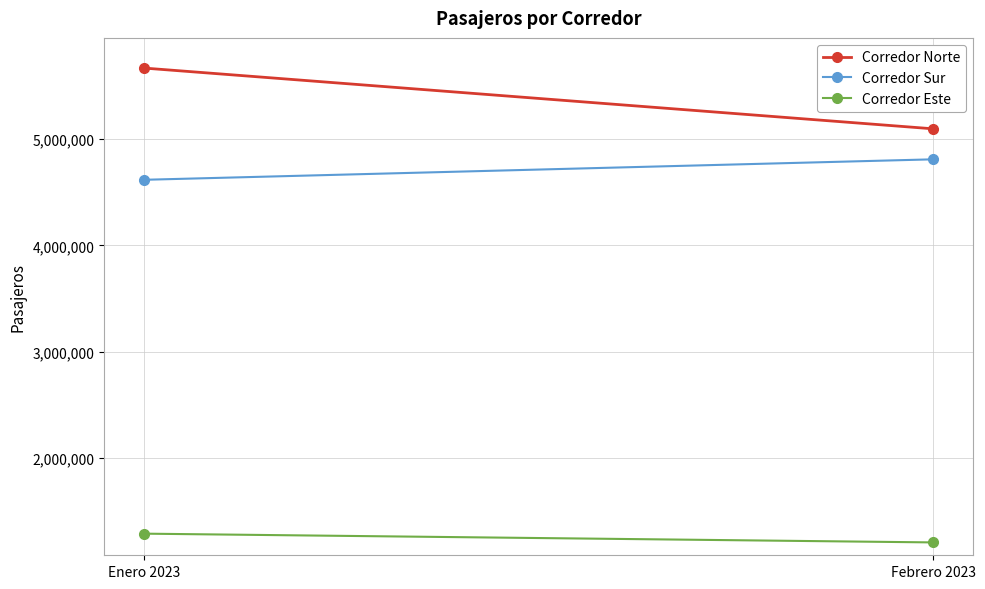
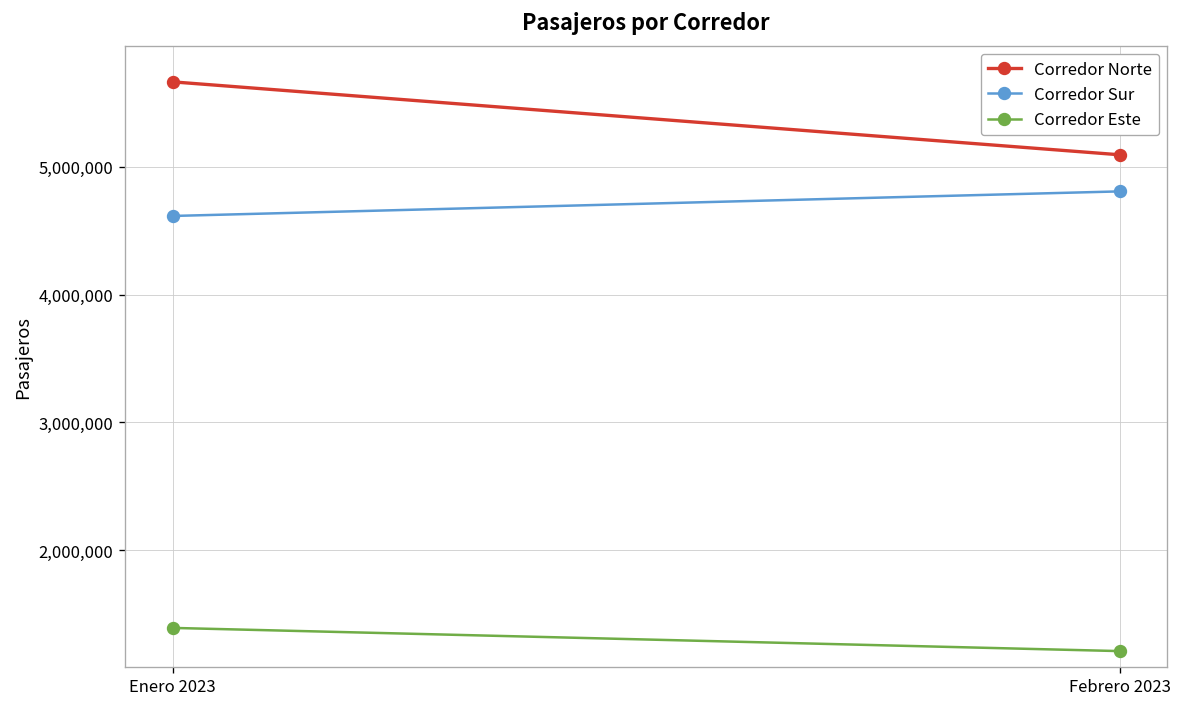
Corredor Este, Enero 2023: 1,290,000 -> 1,390,000
